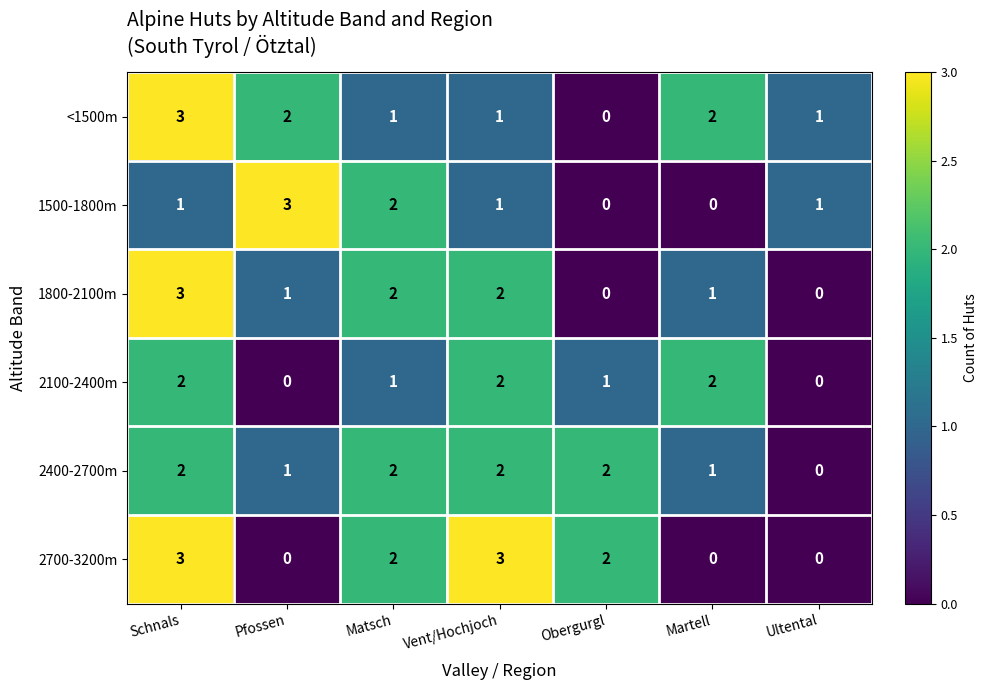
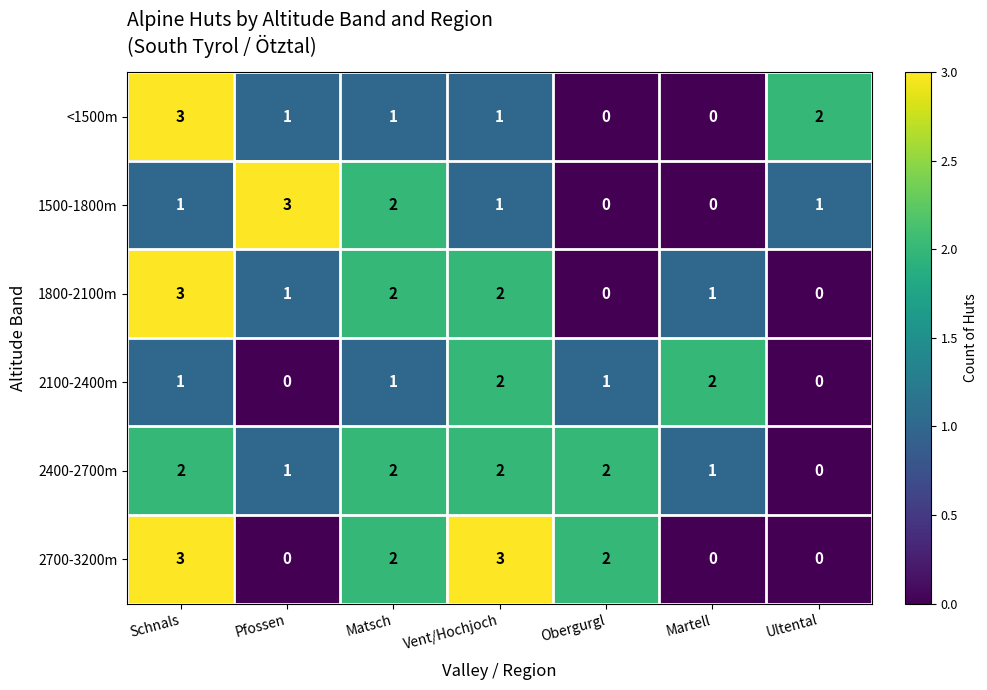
<1500m, Pfossen: 2 -> 1
<1500m, Martell: 2 -> 0
<1500m, Ultental: 1 -> 2
2100-2400m, Schnals: 2 -> 1
